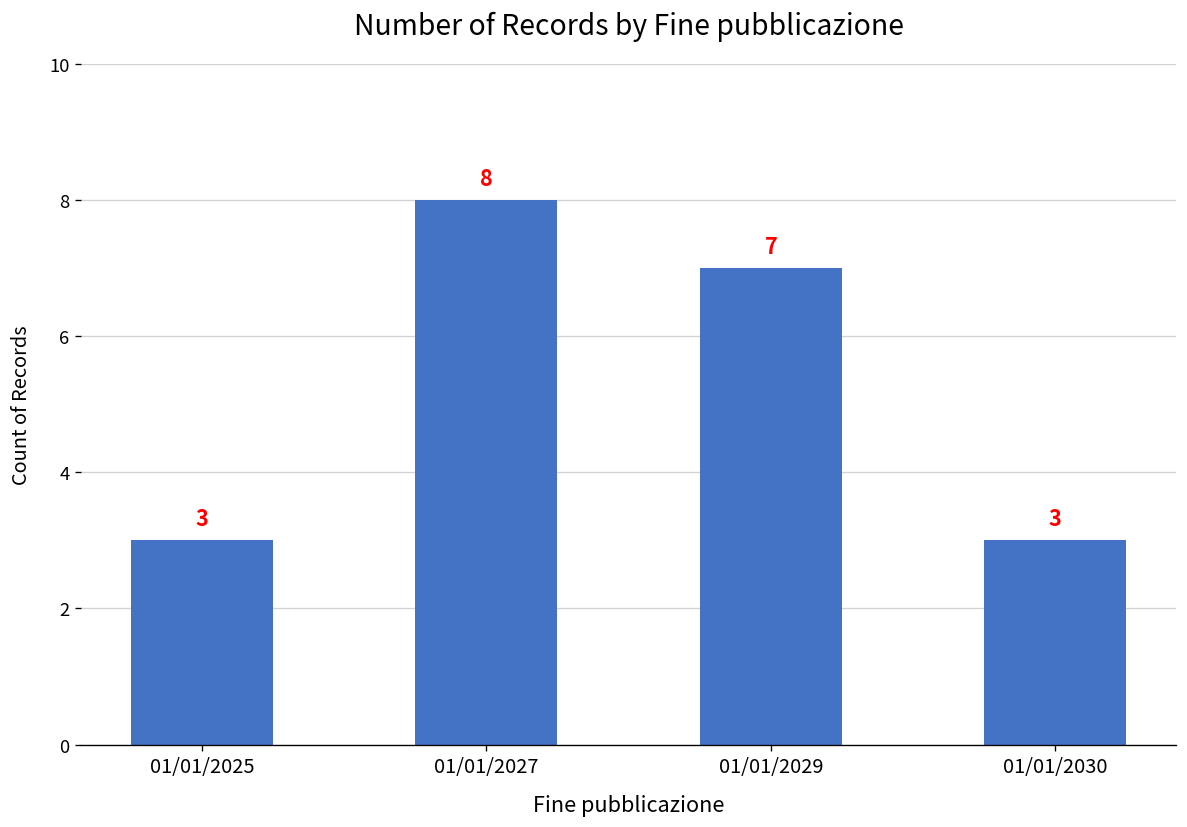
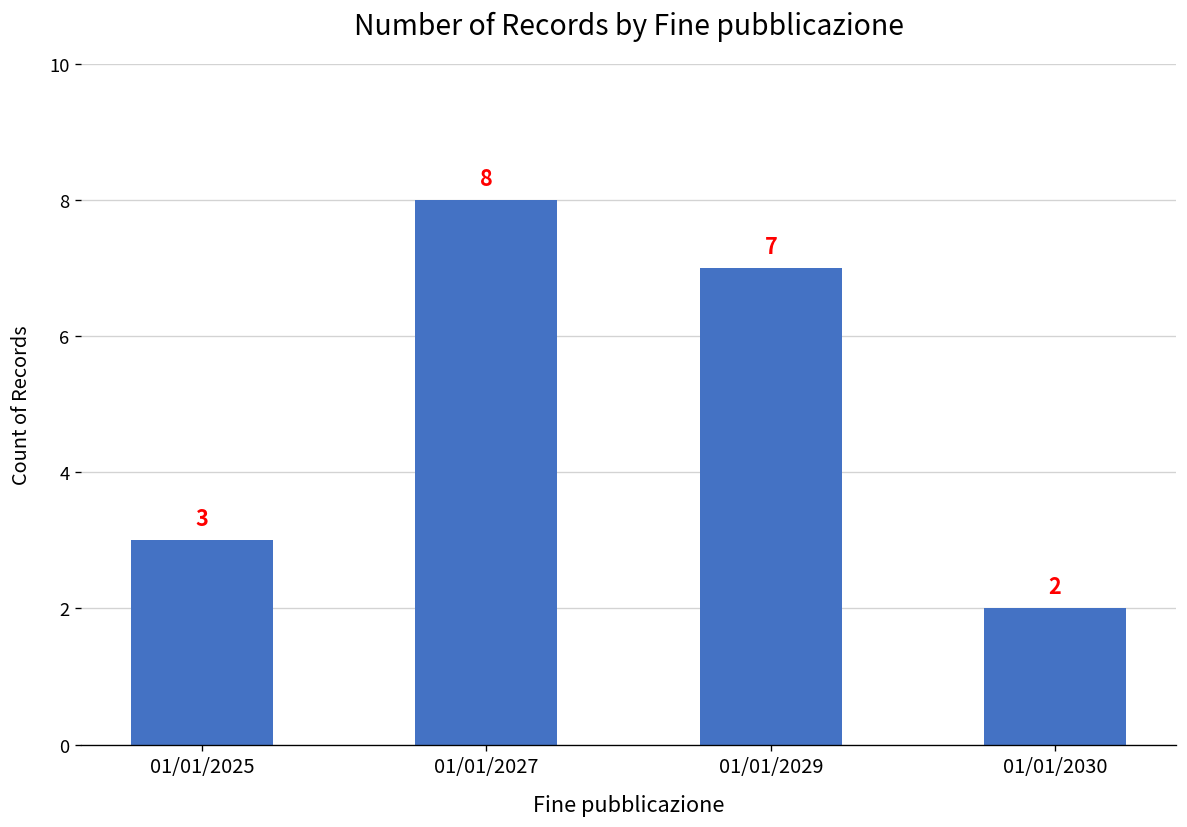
01/01/2030: 3 -> 2
